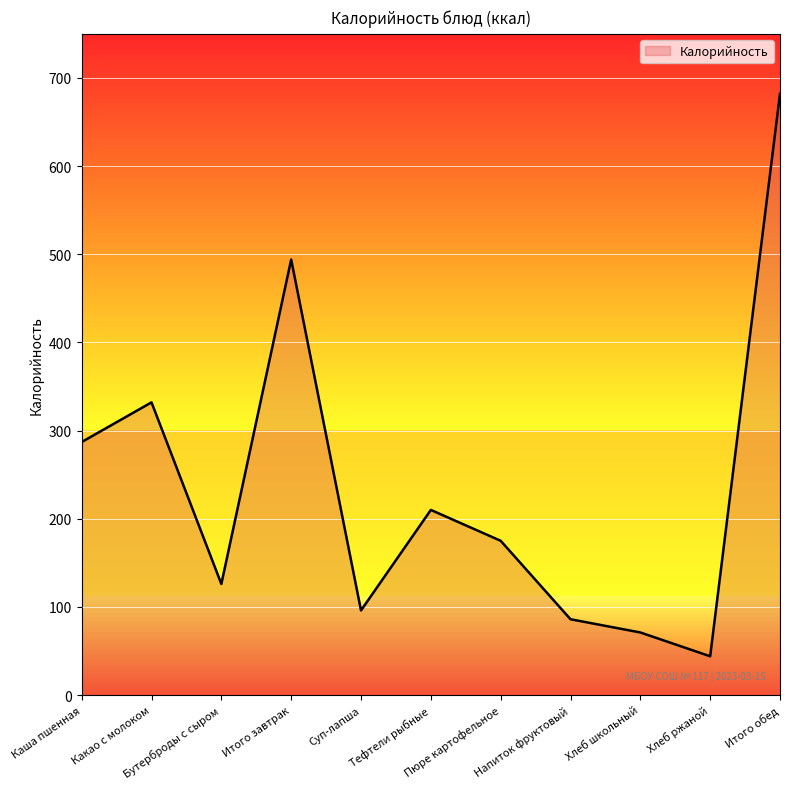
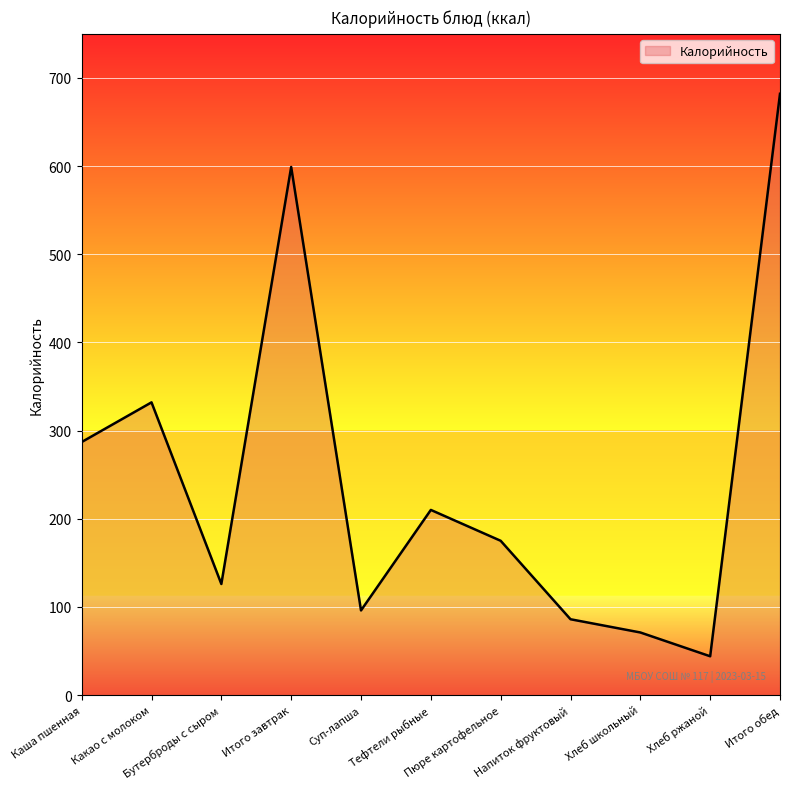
Итого завтрак: 490 -> 600
